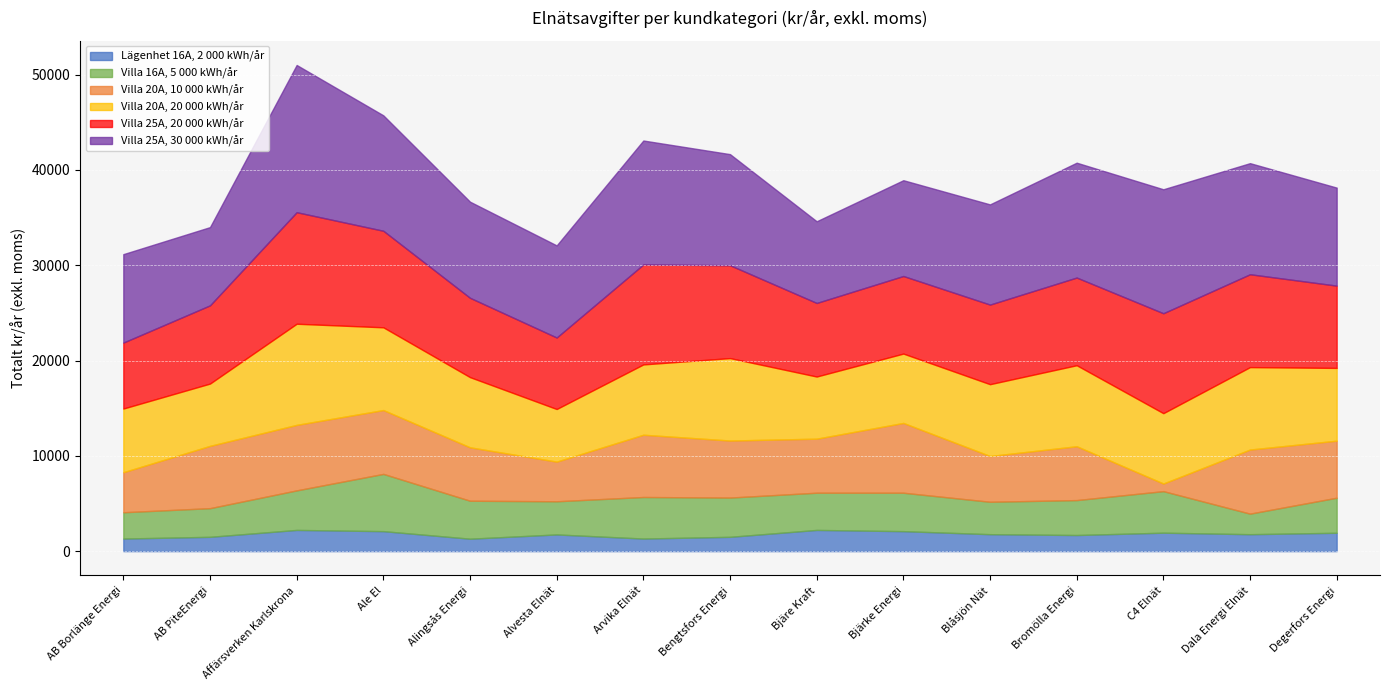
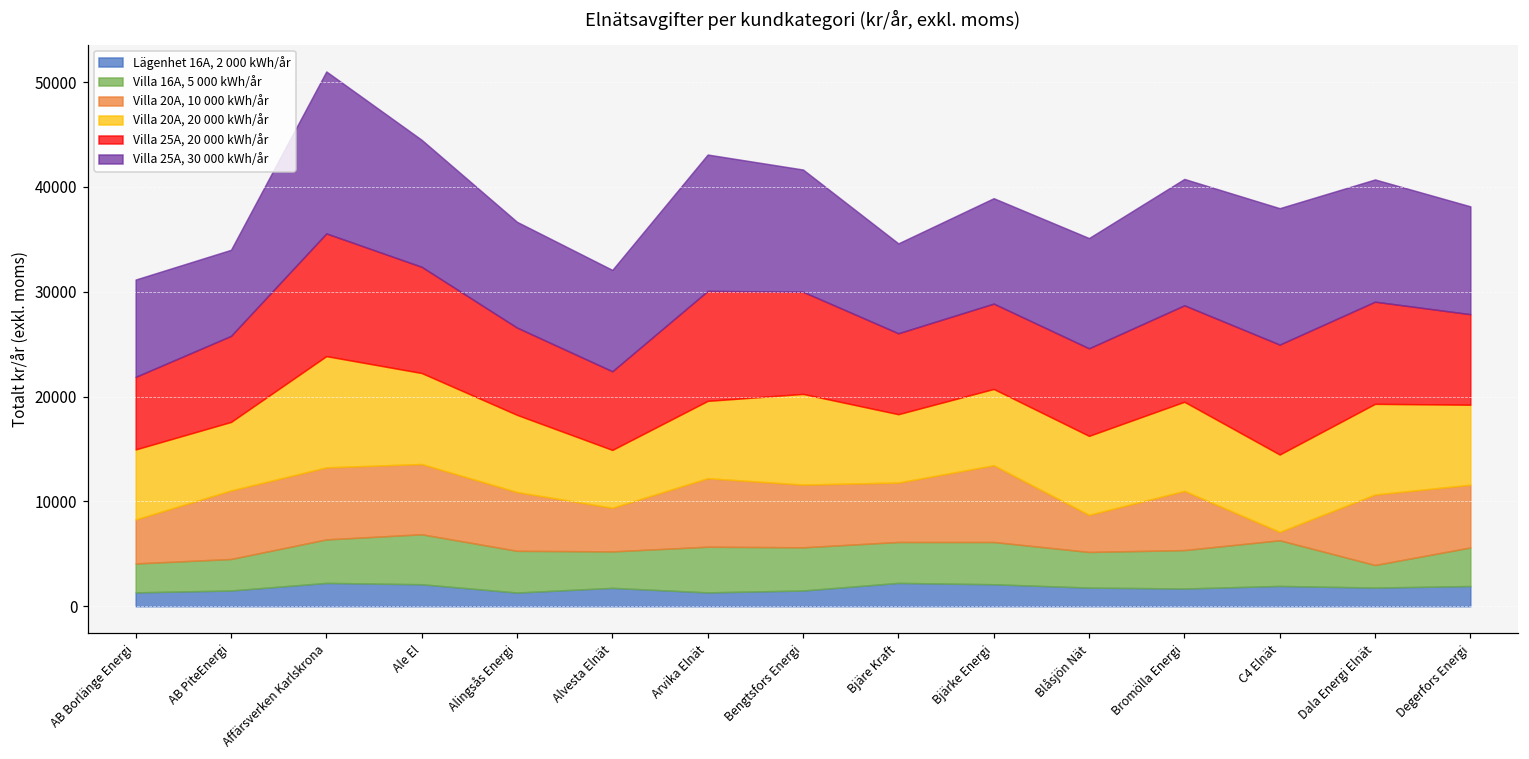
Villa 16A, 5 000 kWh/år, Ale El: 6000 -> 5000
Villa 20A, 10 000 kWh/år, Blåsjön Nät: 5000 -> 4000
